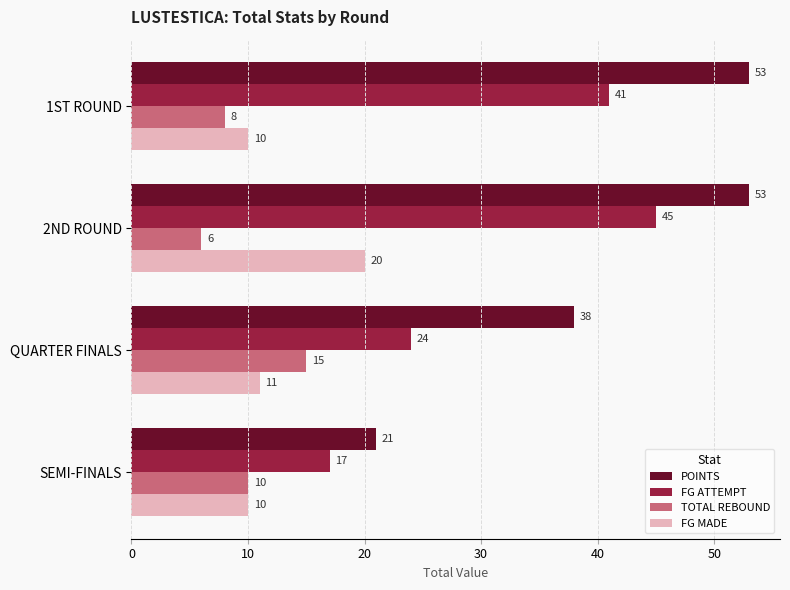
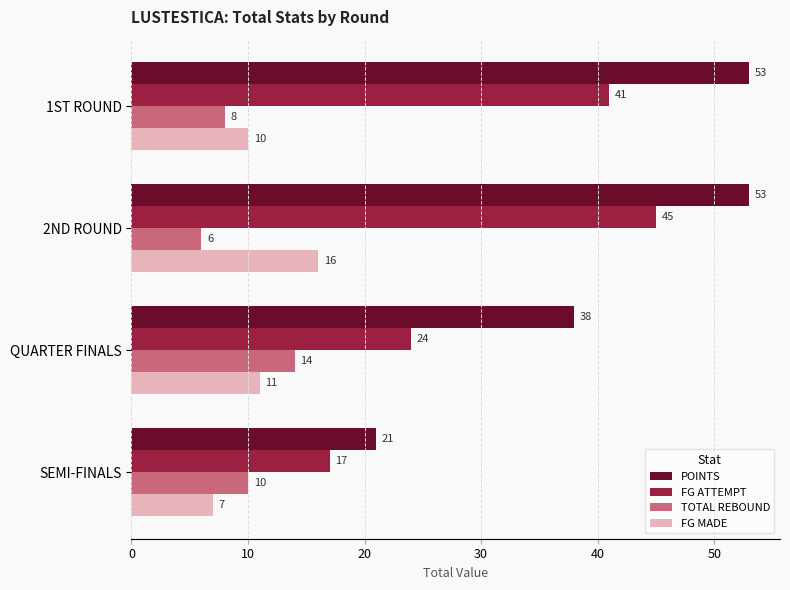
FG MADE, 2ND ROUND: 20 -> 16
TOTAL REBOUND, QUARTER FINALS: 15 -> 14
FG MADE, SEMI-FINALS: 10 -> 7
